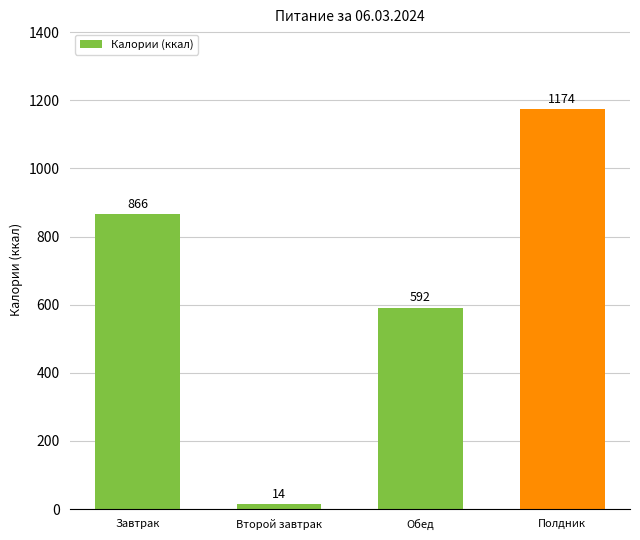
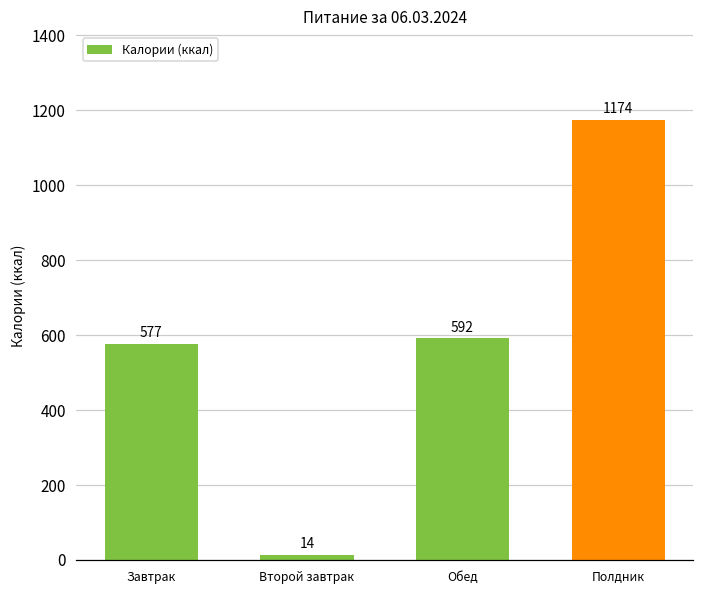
Завтрак: 866 -> 577
